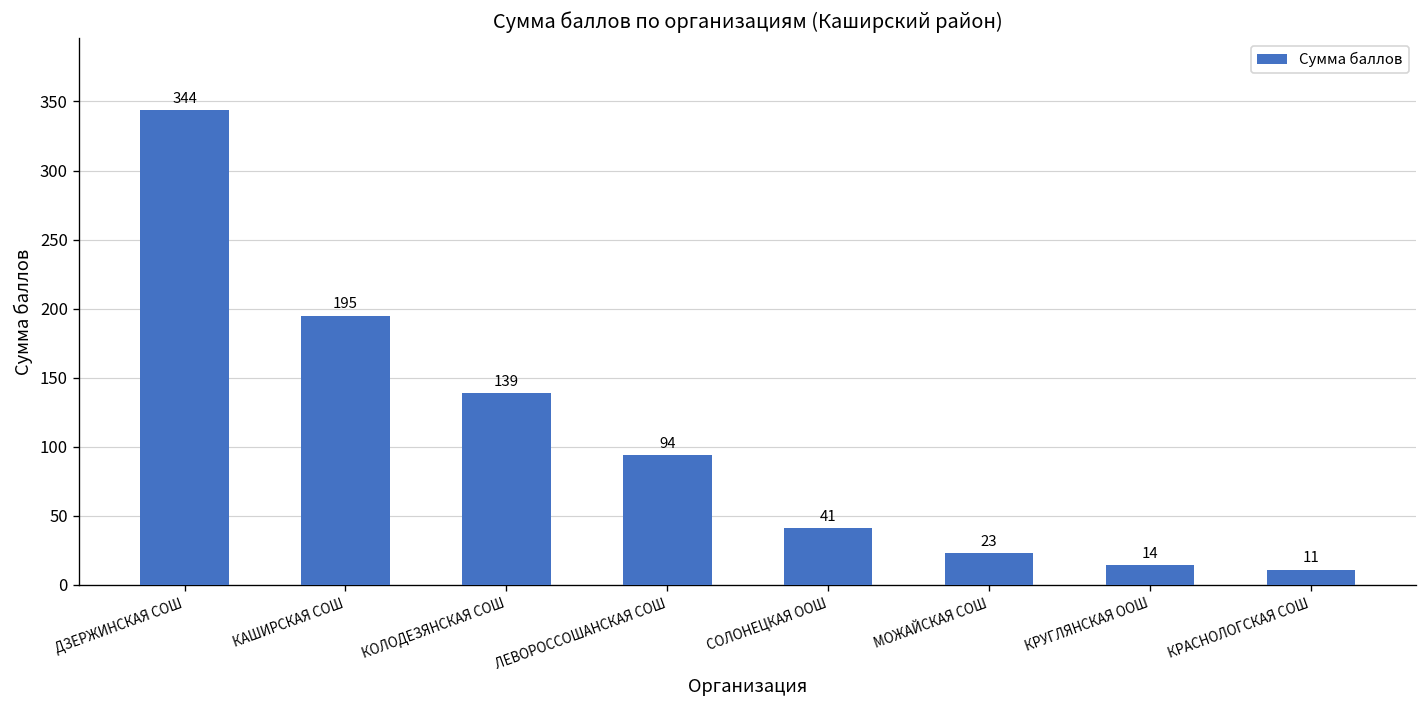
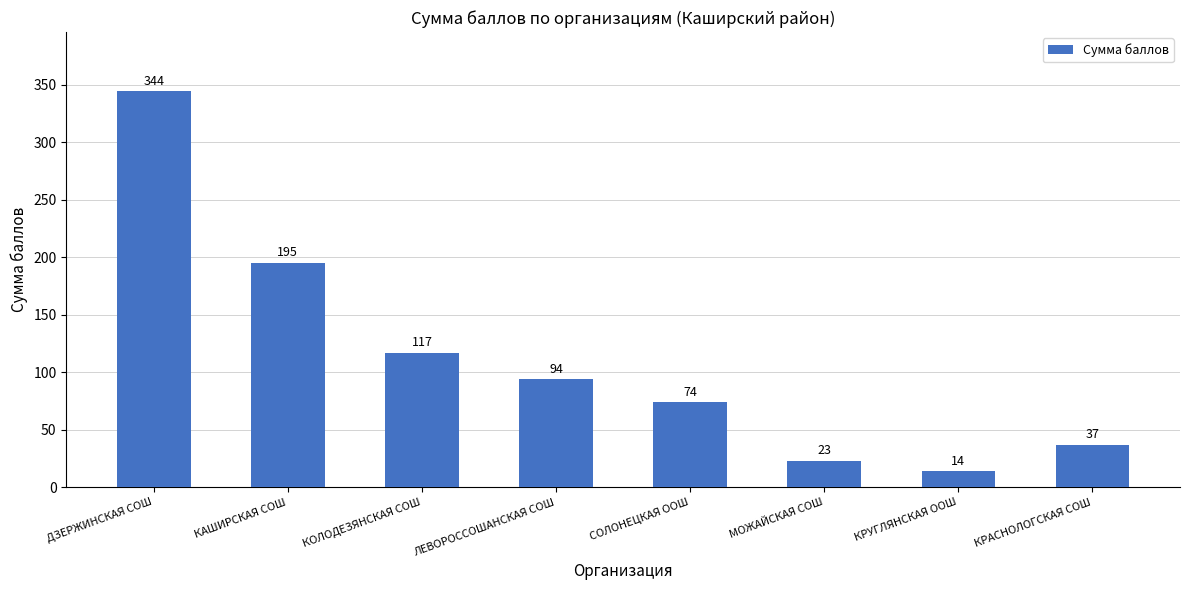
КОЛОДЕЗЯНСКАЯ СОШ: 139 -> 117
СОЛОНЕЦКАЯ ООШ: 41 -> 74
КРАСНОЛОГСКАЯ СОШ: 11 -> 37
